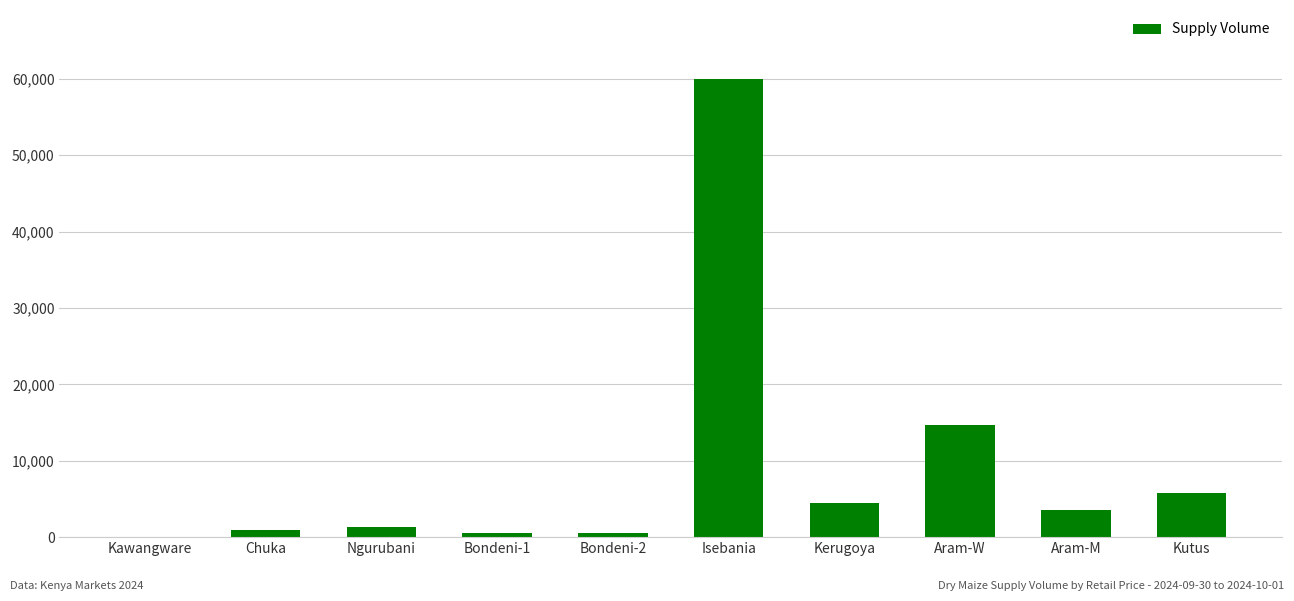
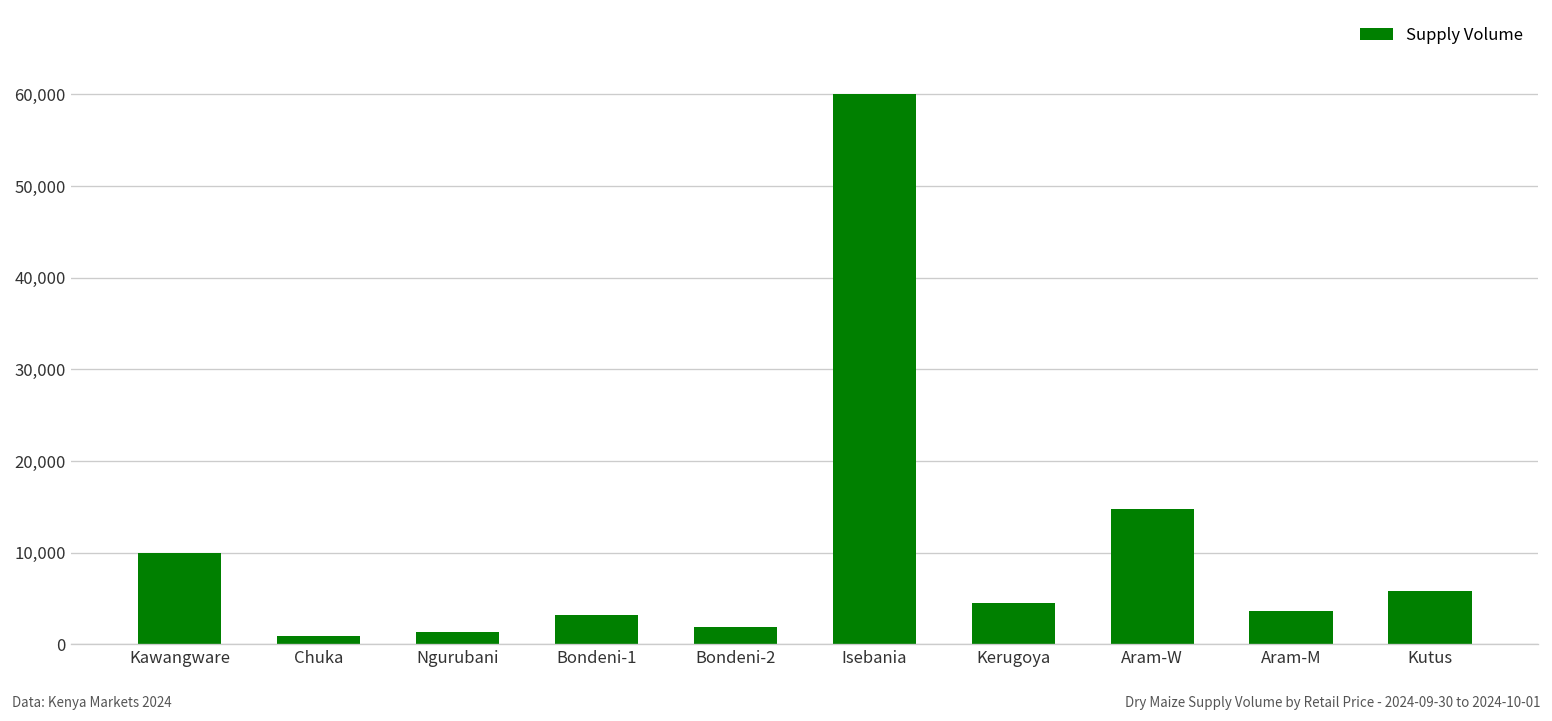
Kawangware: 0 -> 10,000
Bondeni-1: 1,000 -> 3,000
Bondeni-2: 1,000 -> 2,000
